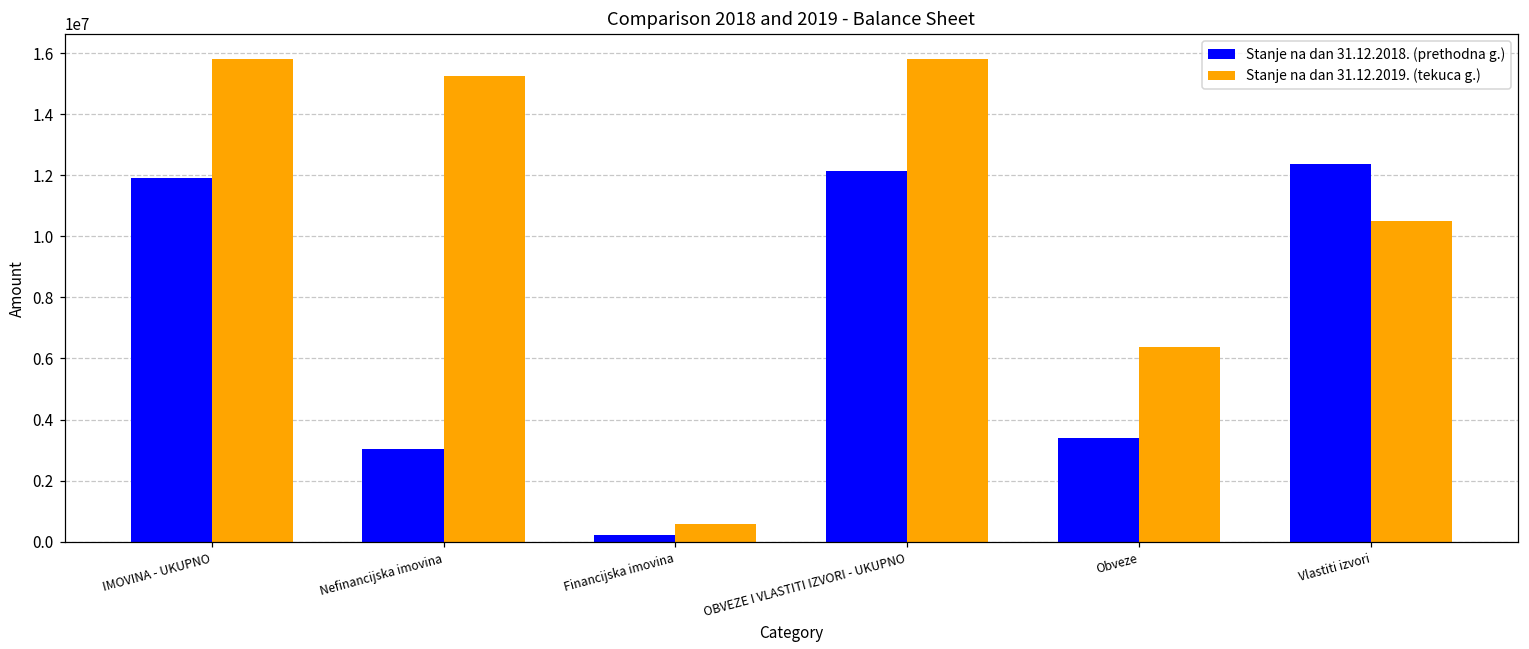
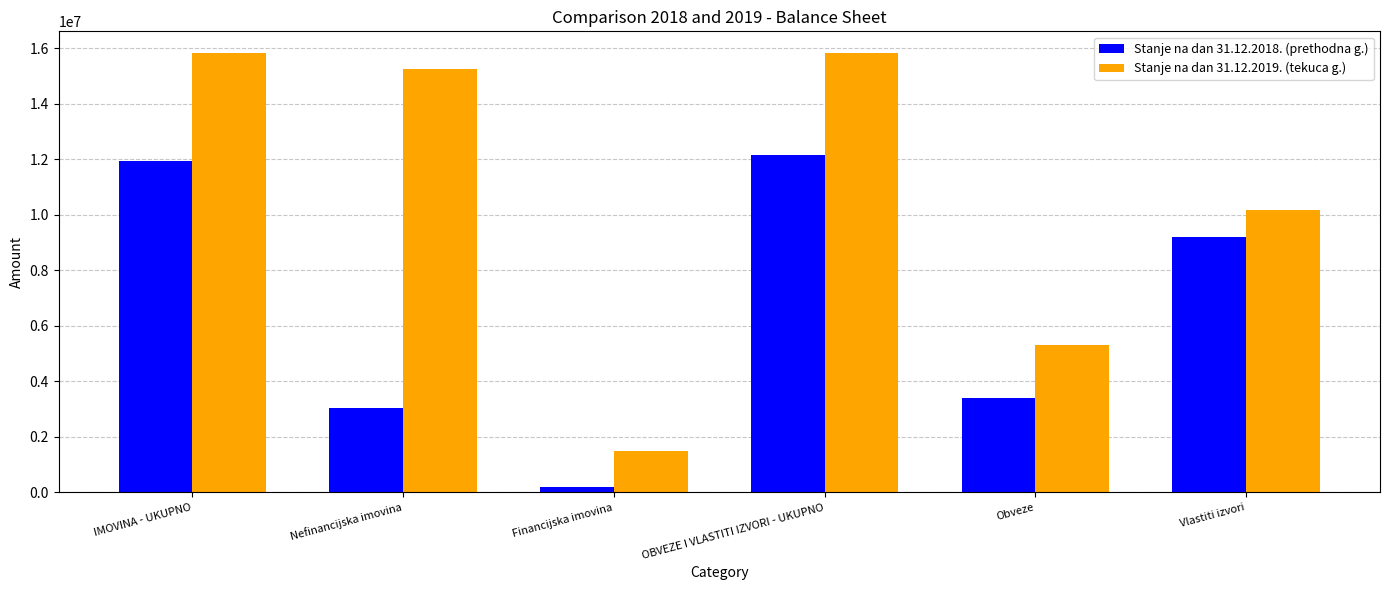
Stanje na dan 31.12.2019. (tekuca g.), Financijska imovina: 600000 -> 1500000
Stanje na dan 31.12.2019. (tekuca g.), Obveze: 6400000 -> 5300000
Stanje na dan 31.12.2018. (prethodna g.), Vlastiti izvori: 12400000 -> 9200000
Stanje na dan 31.12.2019. (tekuca g.), Vlastiti izvori: 10500000 -> 10200000
